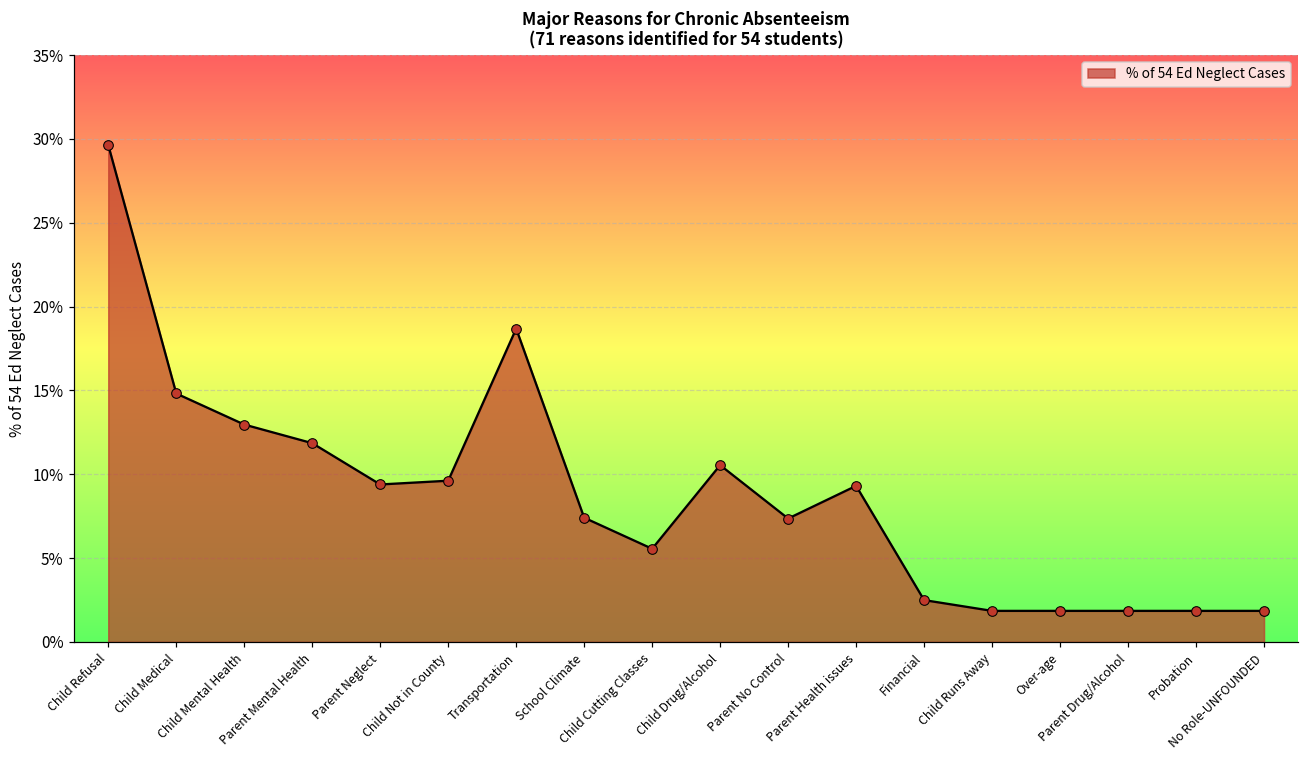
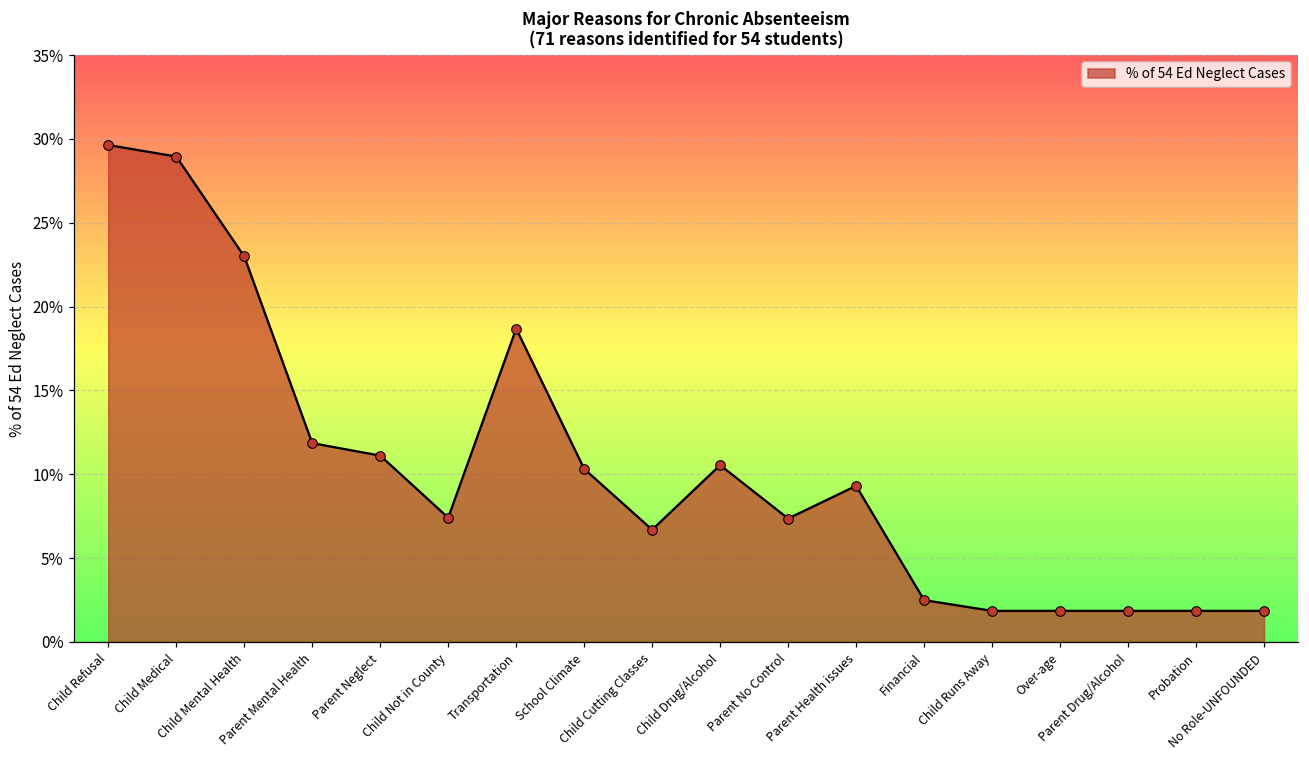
Child Medical: 14.8% -> 28.9%
Child Mental Health: 13.0% -> 23.0%
Parent Neglect: 9.4% -> 11.1%
Child Not in County: 9.6% -> 7.4%
School Climate: 7.4% -> 10.3%
Child Cutting Classes: 5.6% -> 6.7%
